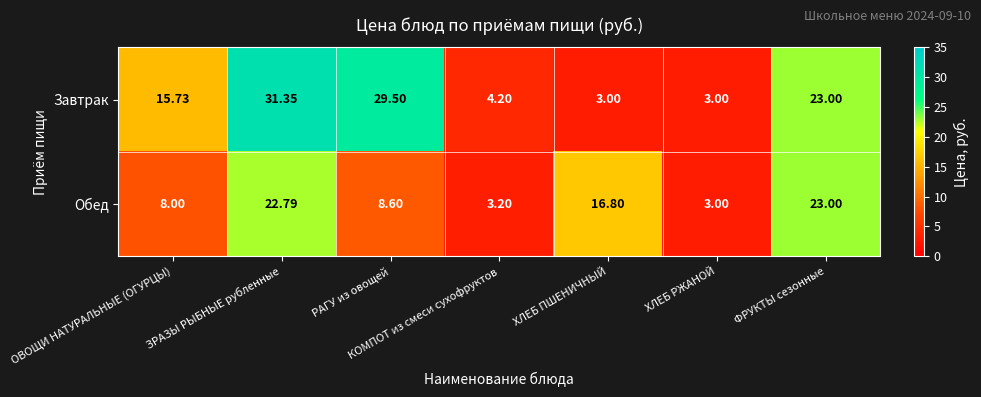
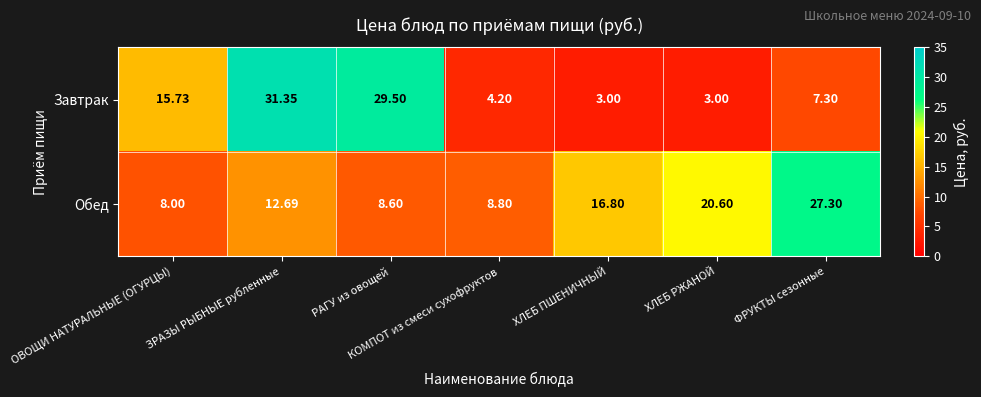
Завтрак, ФРУКТЫ сезонные: 23.00 -> 7.30
Обед, ЗРАЗЫ РЫБНЫЕ рубленные: 22.79 -> 12.69
Обед, КОМПОТ из смеси сухофруктов: 3.20 -> 8.80
Обед, ХЛЕБ РЖАНОЙ: 3.00 -> 20.60
Обед, ФРУКТЫ сезонные: 23.00 -> 27.30
